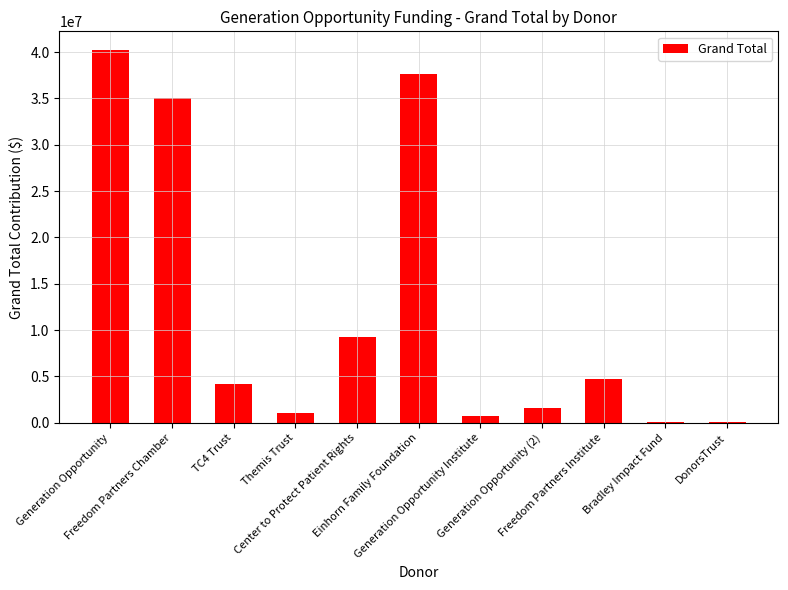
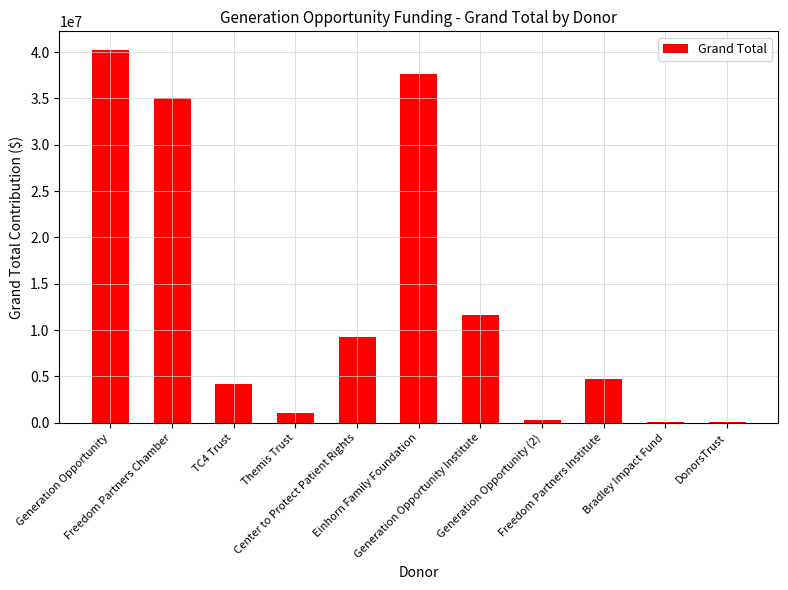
Generation Opportunity Institute: 1000000 -> 12000000
Generation Opportunity (2): 2000000 -> 0
